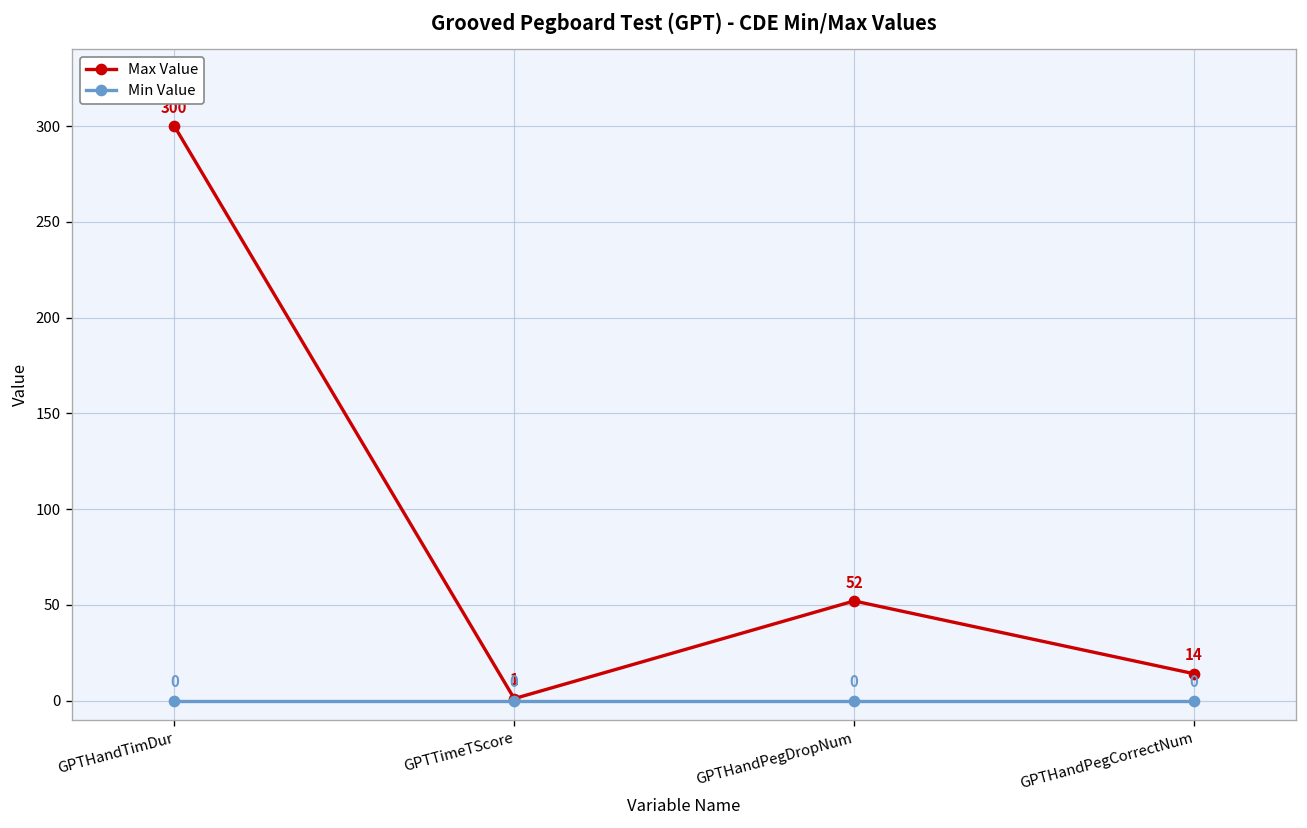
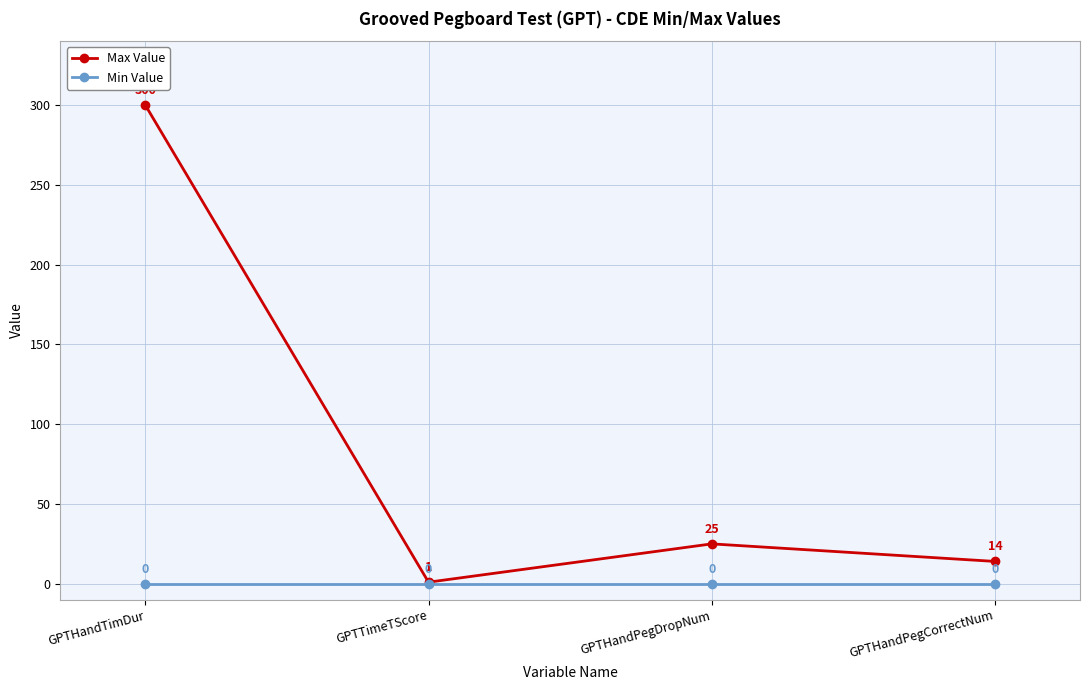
Max Value, GPTHandPegDropNum: 52 -> 25
